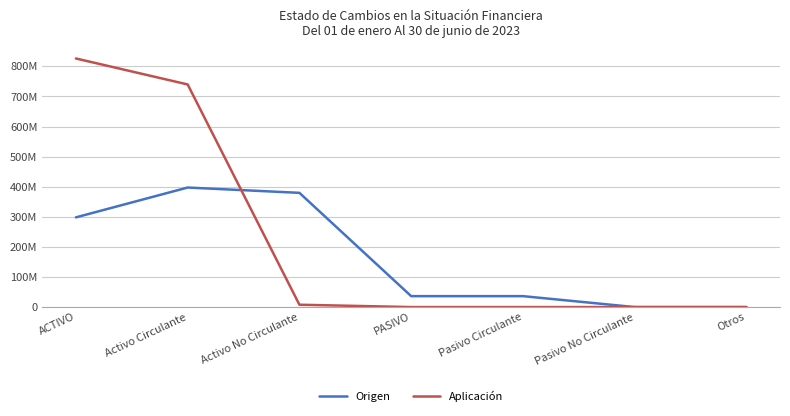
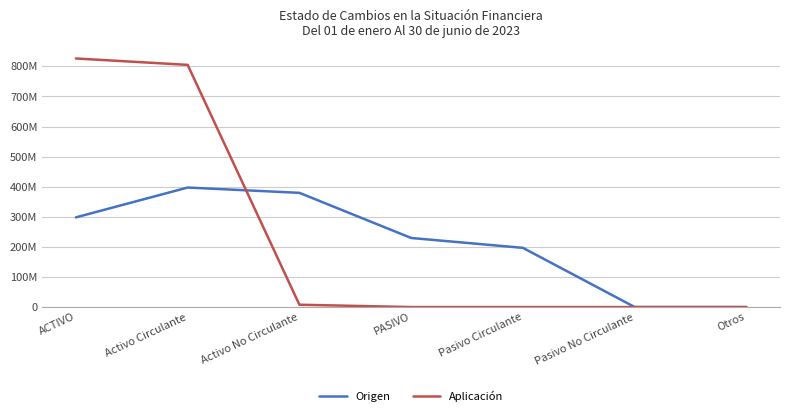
Aplicación, Activo Circulante: 740000000 -> 800000000
Origen, PASIVO: 40000000 -> 230000000
Origen, Pasivo Circulante: 40000000 -> 200000000
